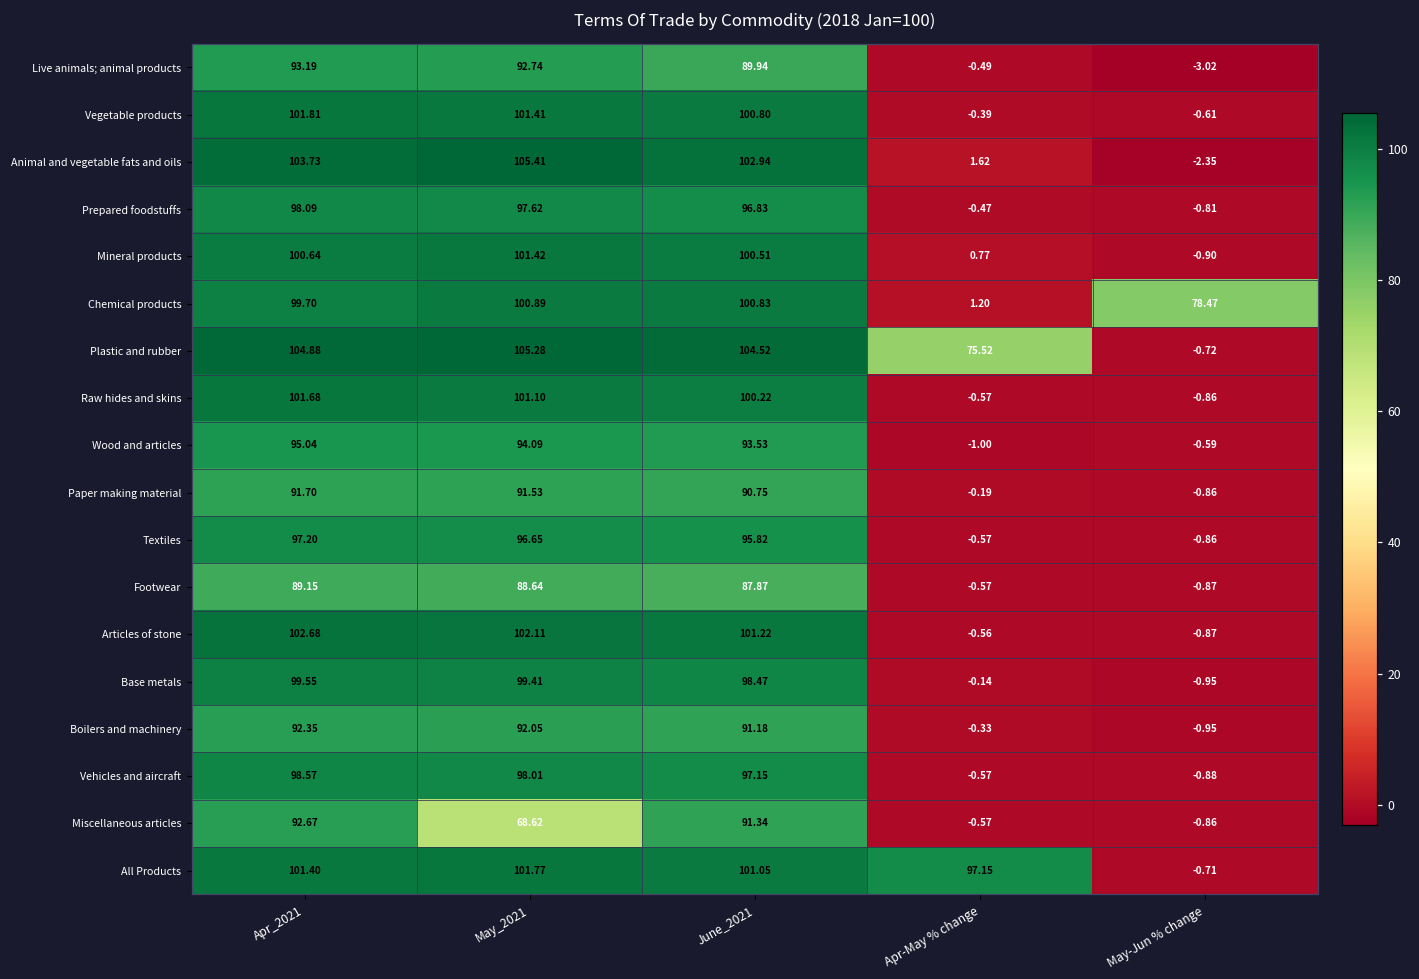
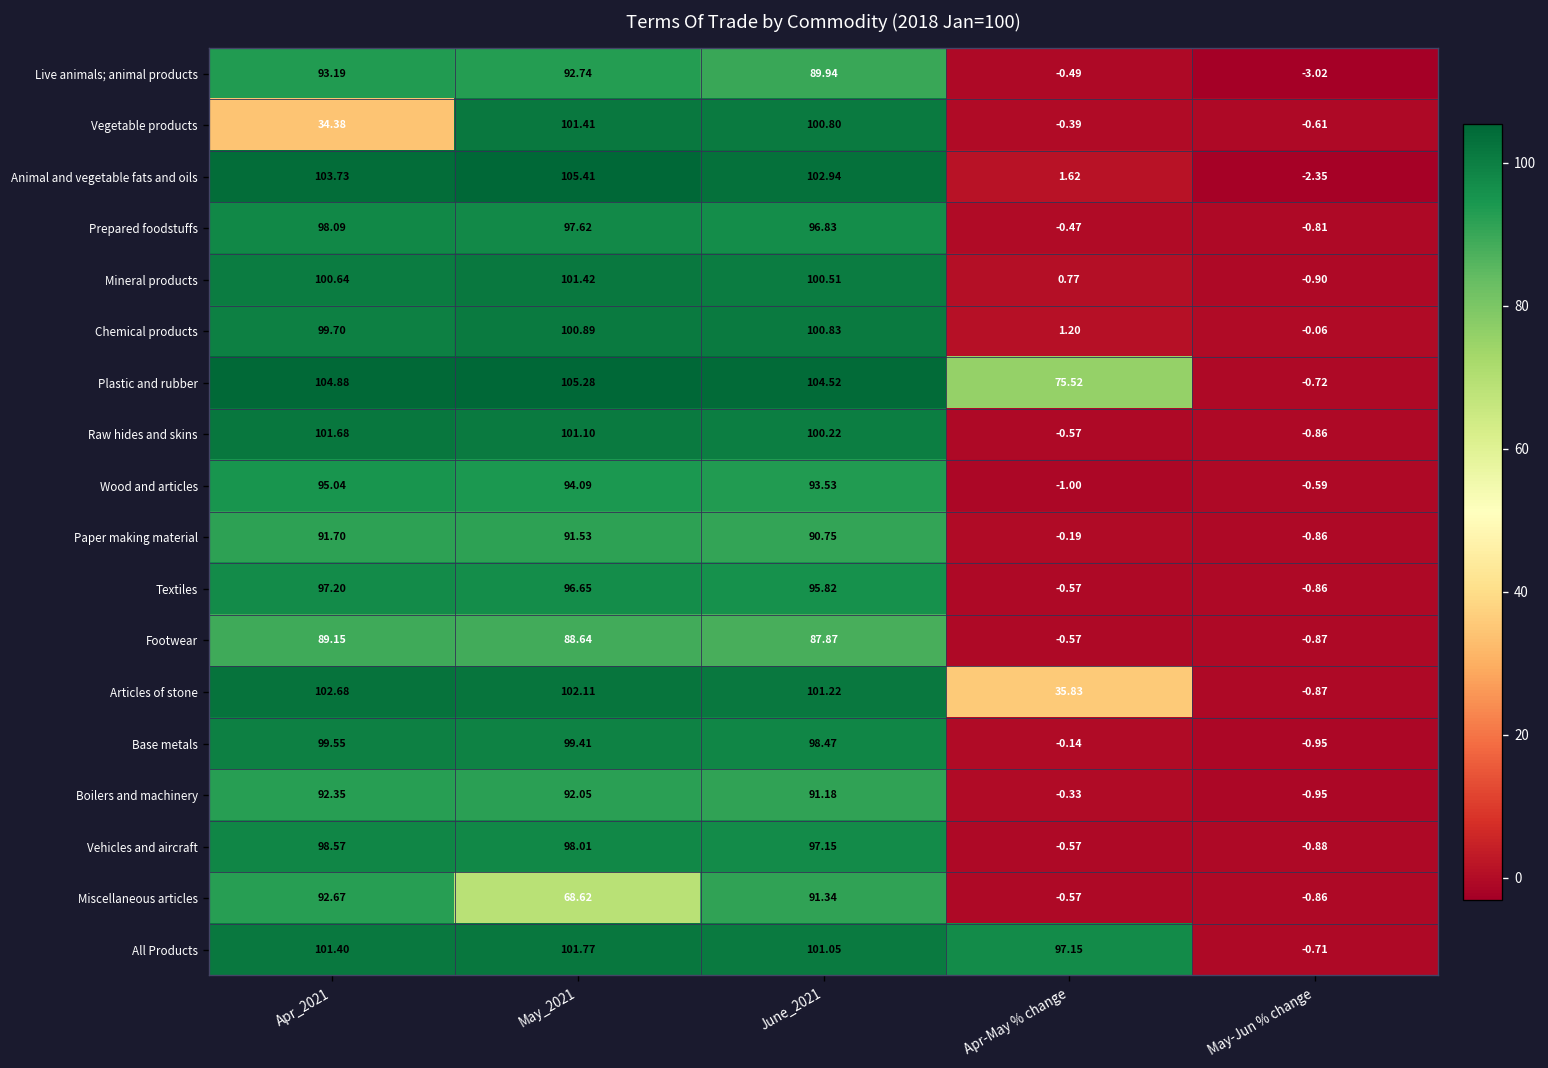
Vegetable products, Apr_2021: 101.81 -> 34.38
Chemical products, May-Jun % change: 78.47 -> -0.06
Articles of stone, Apr-May % change: -0.56 -> 35.83
